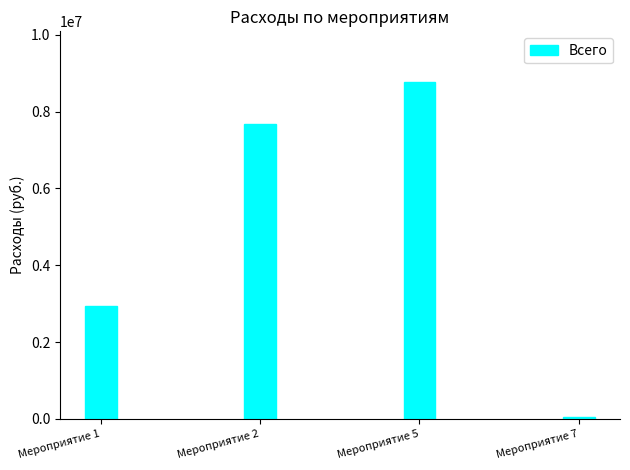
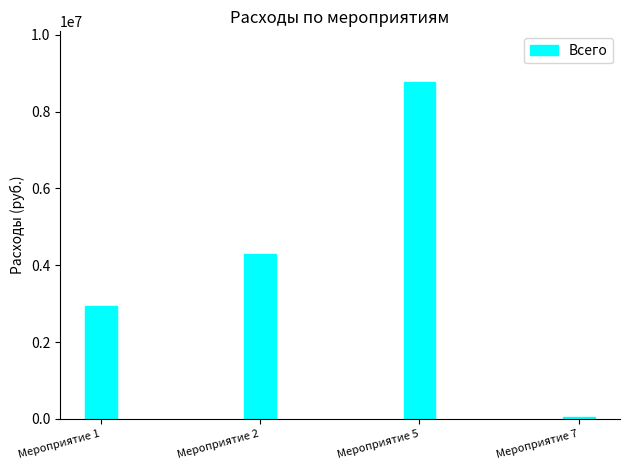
Мероприятие 2: 7700000 -> 4300000
